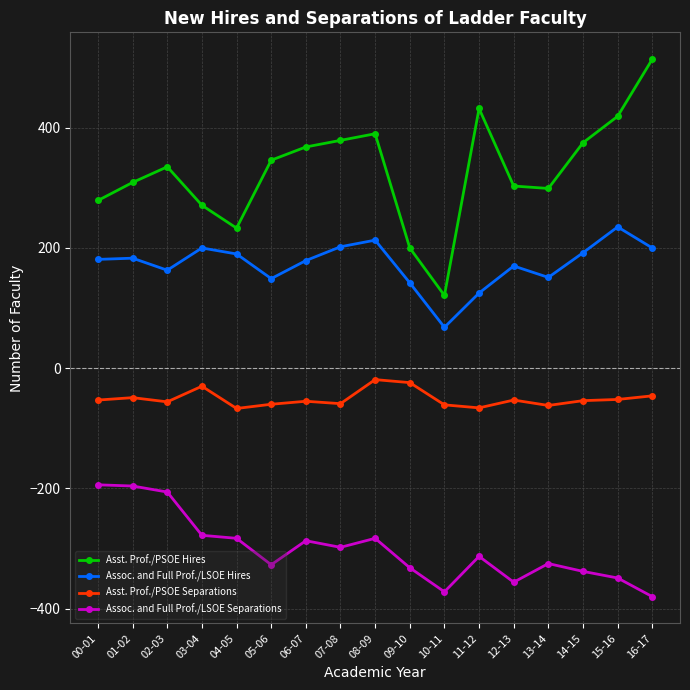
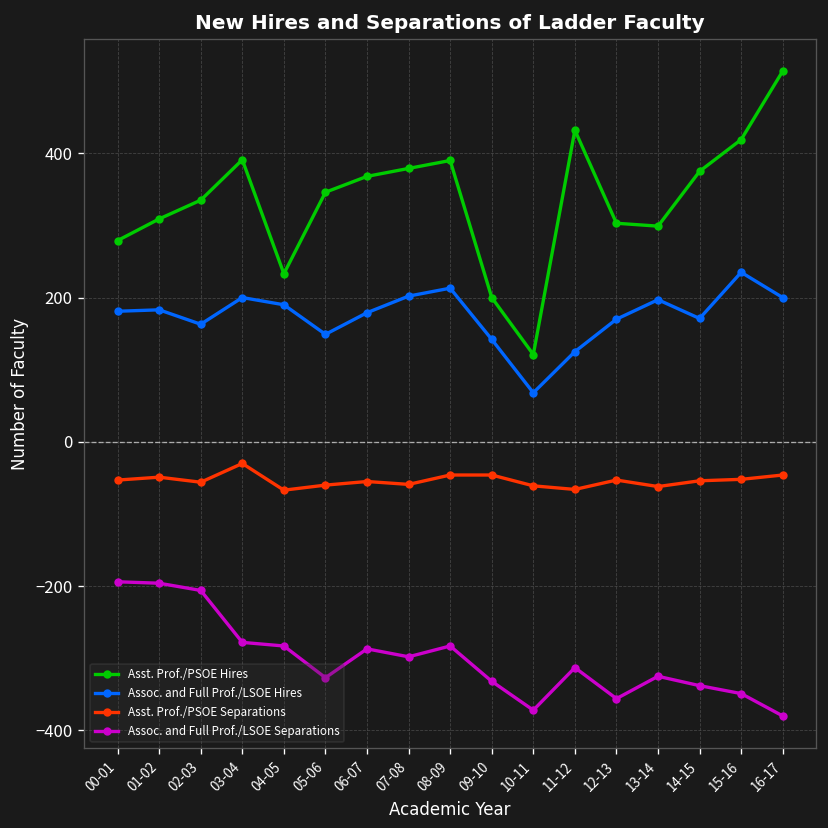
Asst. Prof./PSOE Hires, 03-04: 270 -> 390
Asst. Prof./PSOE Separations, 08-09: -20 -> -50
Asst. Prof./PSOE Separations, 09-10: -20 -> -50
Assoc. and Full Prof./LSOE Hires, 13-14: 150 -> 200
Assoc. and Full Prof./LSOE Hires, 14-15: 190 -> 170
